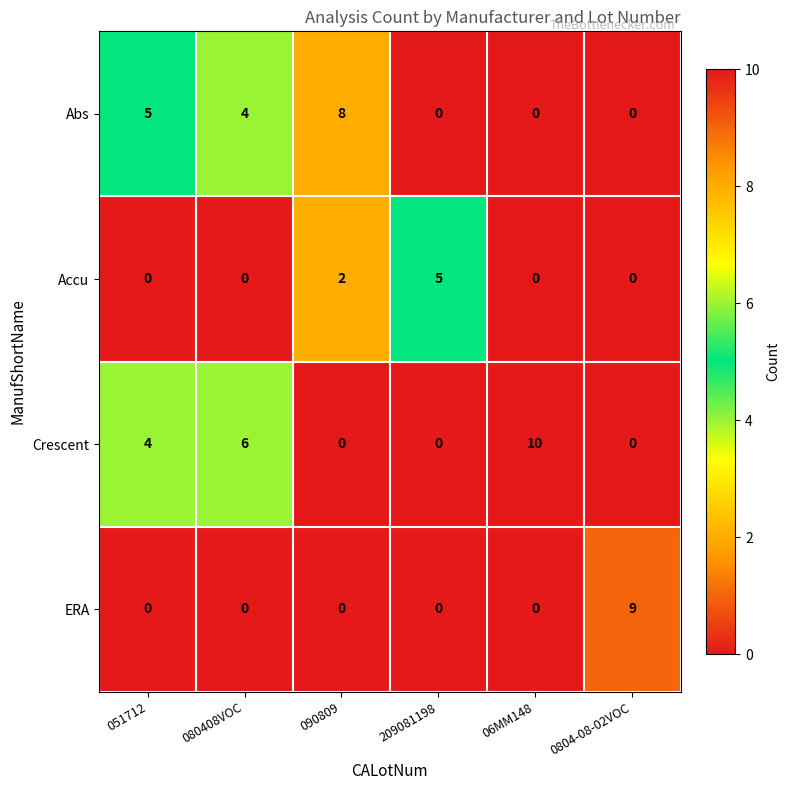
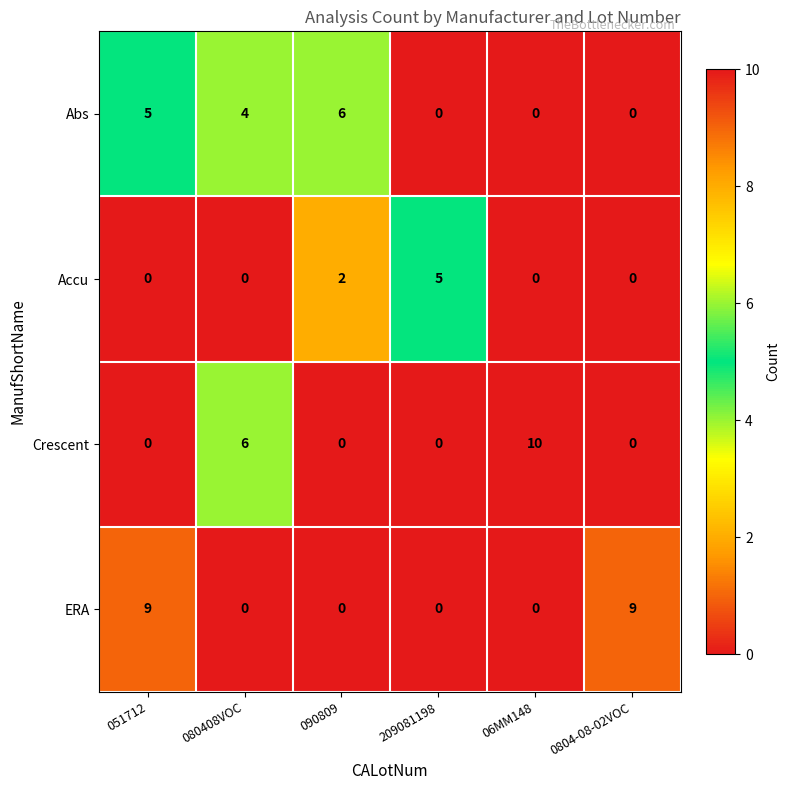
Abs, 090809: 8 -> 6
Crescent, 051712: 4 -> 0
ERA, 051712: 0 -> 9
